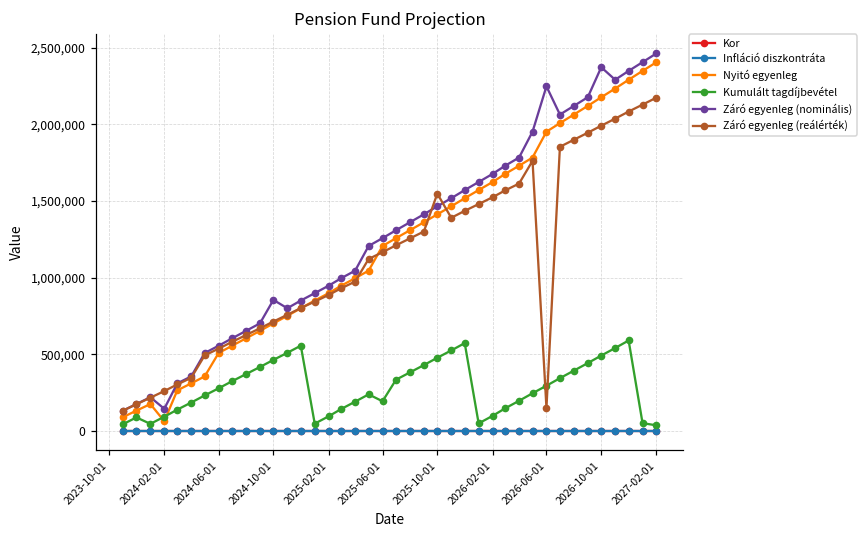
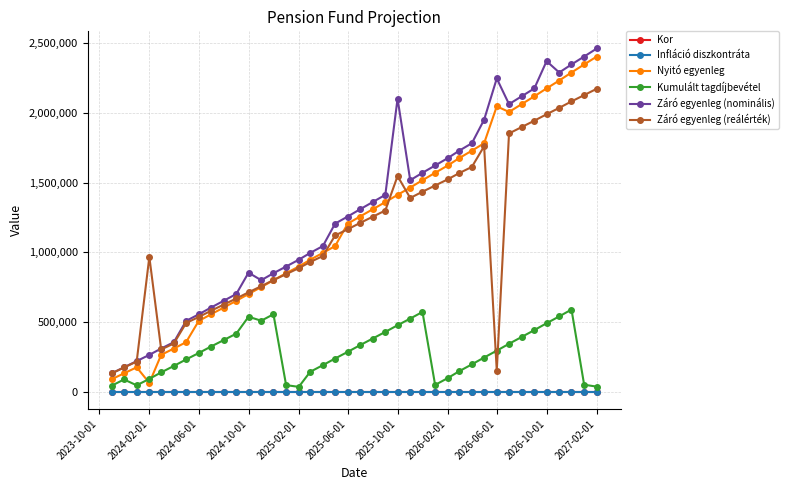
Záró egyenleg (nominális), 2024-02-01: 140,000 -> 260,000
Záró egyenleg (reálérték), 2024-02-01: 260,000 -> 970,000
Kumulált tagdíjbevétel, 2024-10-01: 460,000 -> 540,000
Kumulált tagdíjbevétel, 2025-02-01: 100,000 -> 40,000
Kumulált tagdíjbevétel, 2025-06-01: 190,000 -> 290,000
Záró egyenleg (nominális), 2025-10-01: 1,460,000 -> 2,100,000
Nyitó egyenleg, 2026-06-01: 1,950,000 -> 2,050,000
